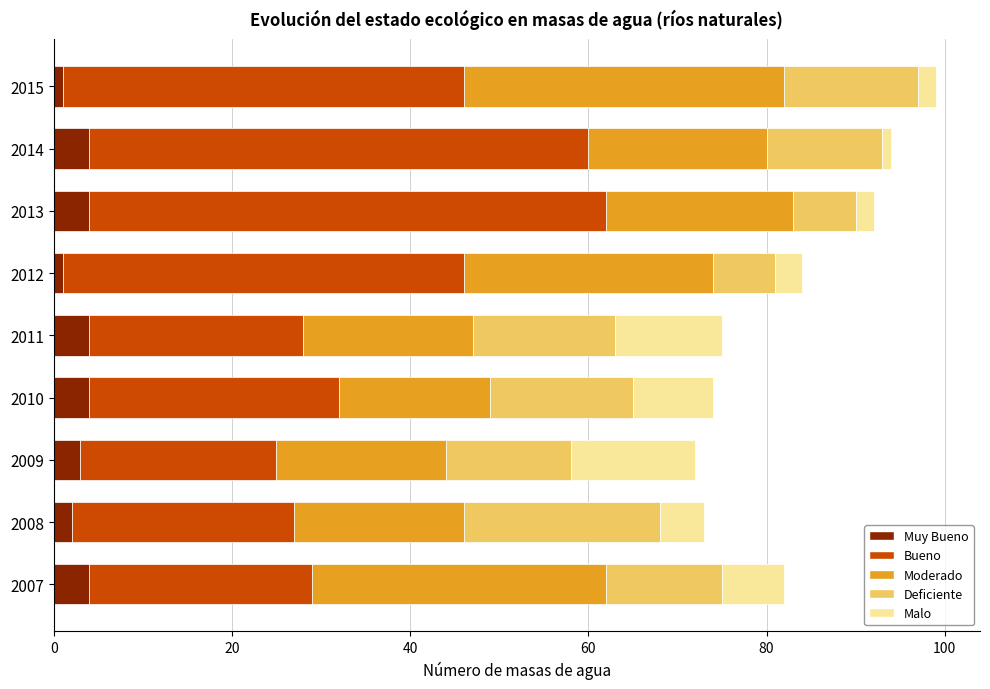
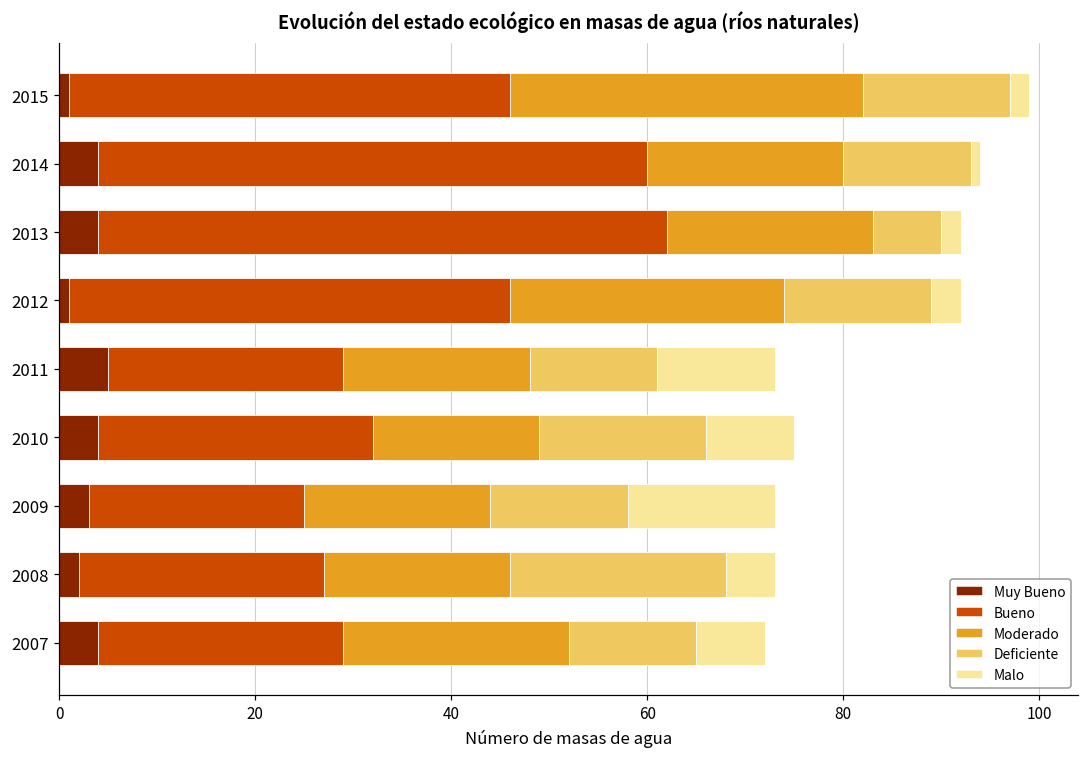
Deficiente, 2012: 7 -> 15
Muy Bueno, 2011: 4 -> 5
Deficiente, 2011: 16 -> 13
Deficiente, 2010: 16 -> 17
Malo, 2009: 14 -> 15
Moderado, 2007: 33 -> 23
